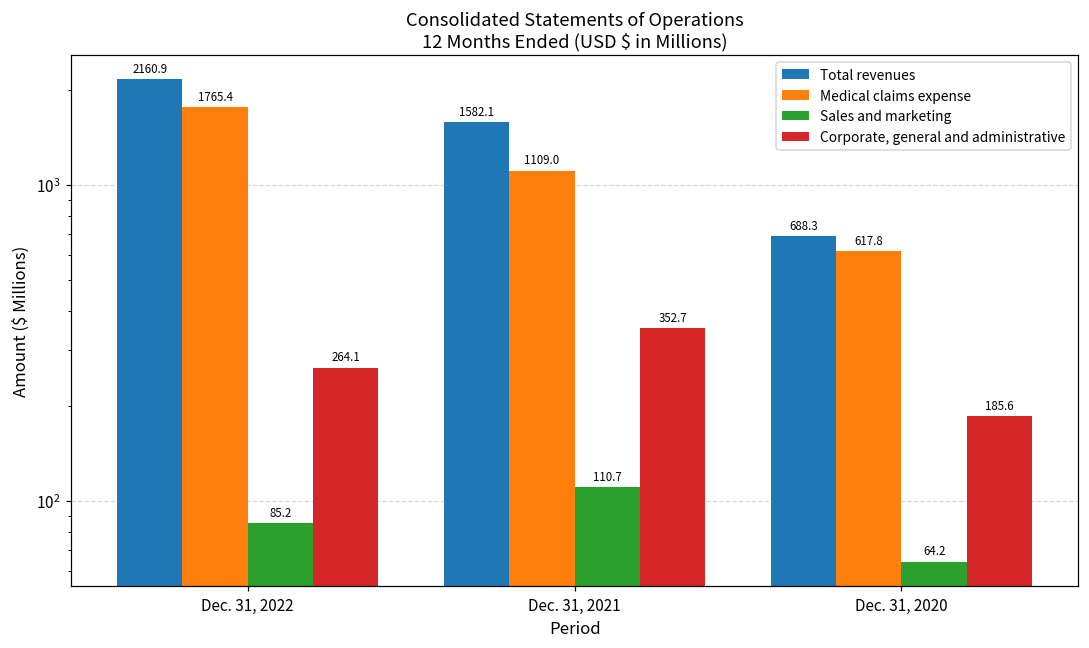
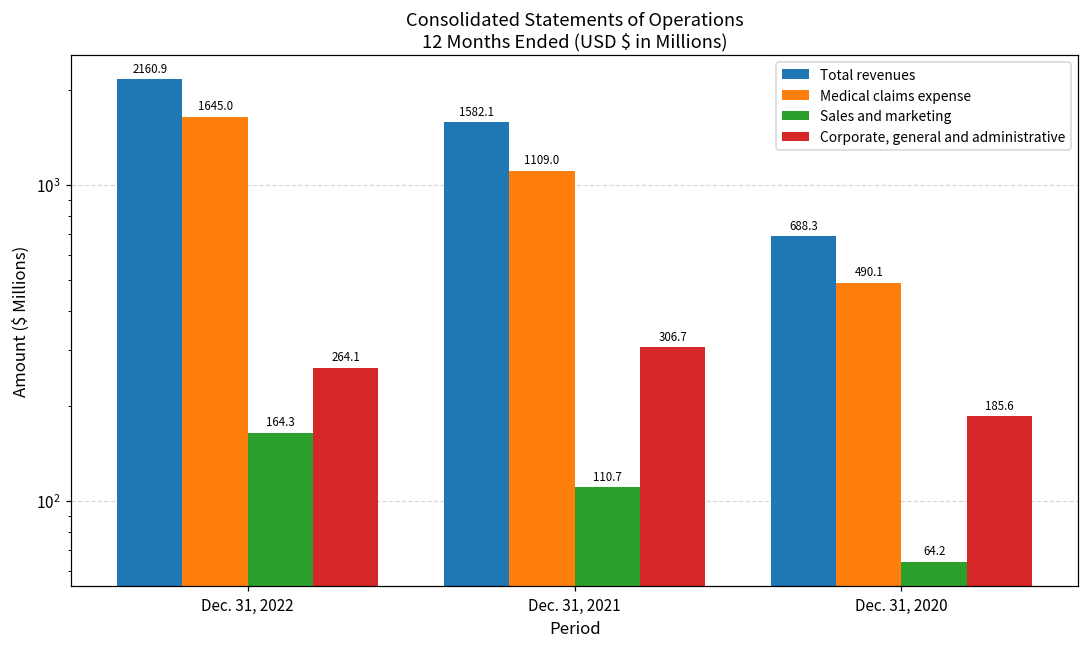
Medical claims expense, Dec. 31, 2022: 1765.4 -> 1645.0
Sales and marketing, Dec. 31, 2022: 85.2 -> 164.3
Corporate, general and administrative, Dec. 31, 2021: 352.7 -> 306.7
Medical claims expense, Dec. 31, 2020: 617.8 -> 490.1
